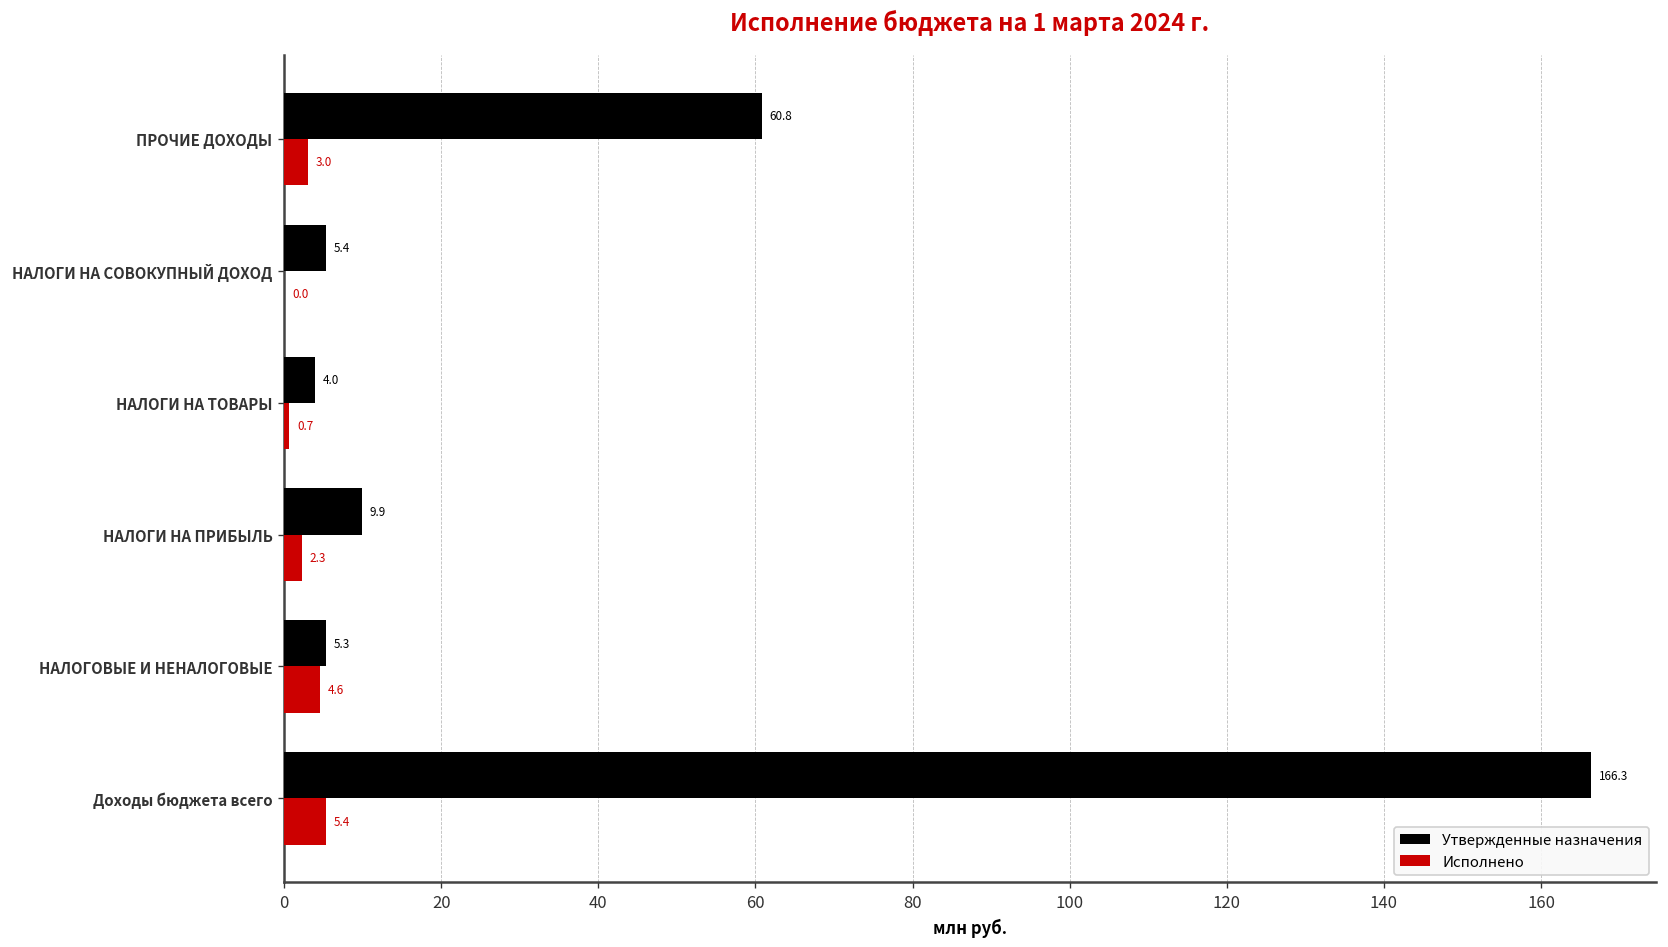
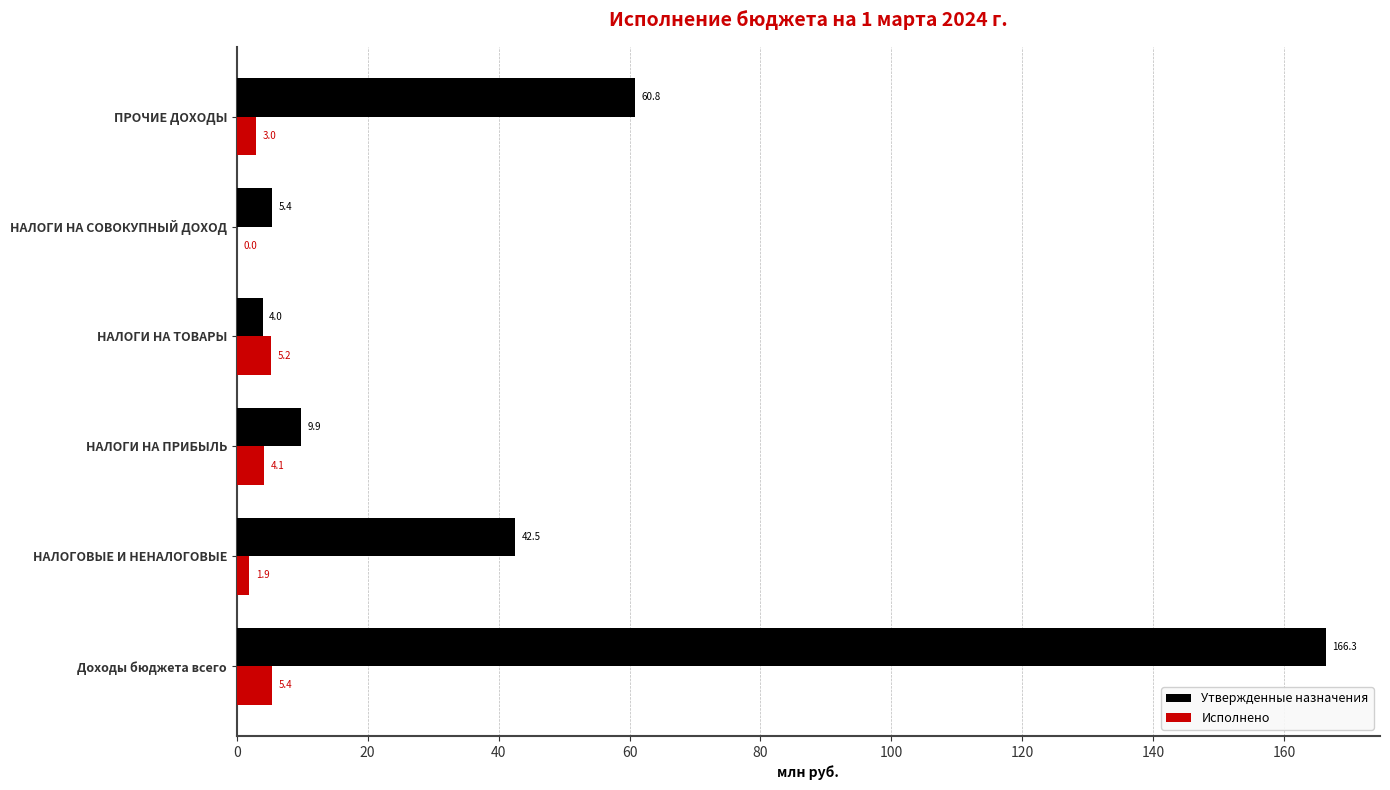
Исполнено, НАЛОГИ НА ТОВАРЫ: 0.7 -> 5.2
Исполнено, НАЛОГИ НА ПРИБЫЛЬ: 2.3 -> 4.1
Утвержденные назначения, НАЛОГОВЫЕ И НЕНАЛОГОВЫЕ: 5.3 -> 42.5
Исполнено, НАЛОГОВЫЕ И НЕНАЛОГОВЫЕ: 4.6 -> 1.9
